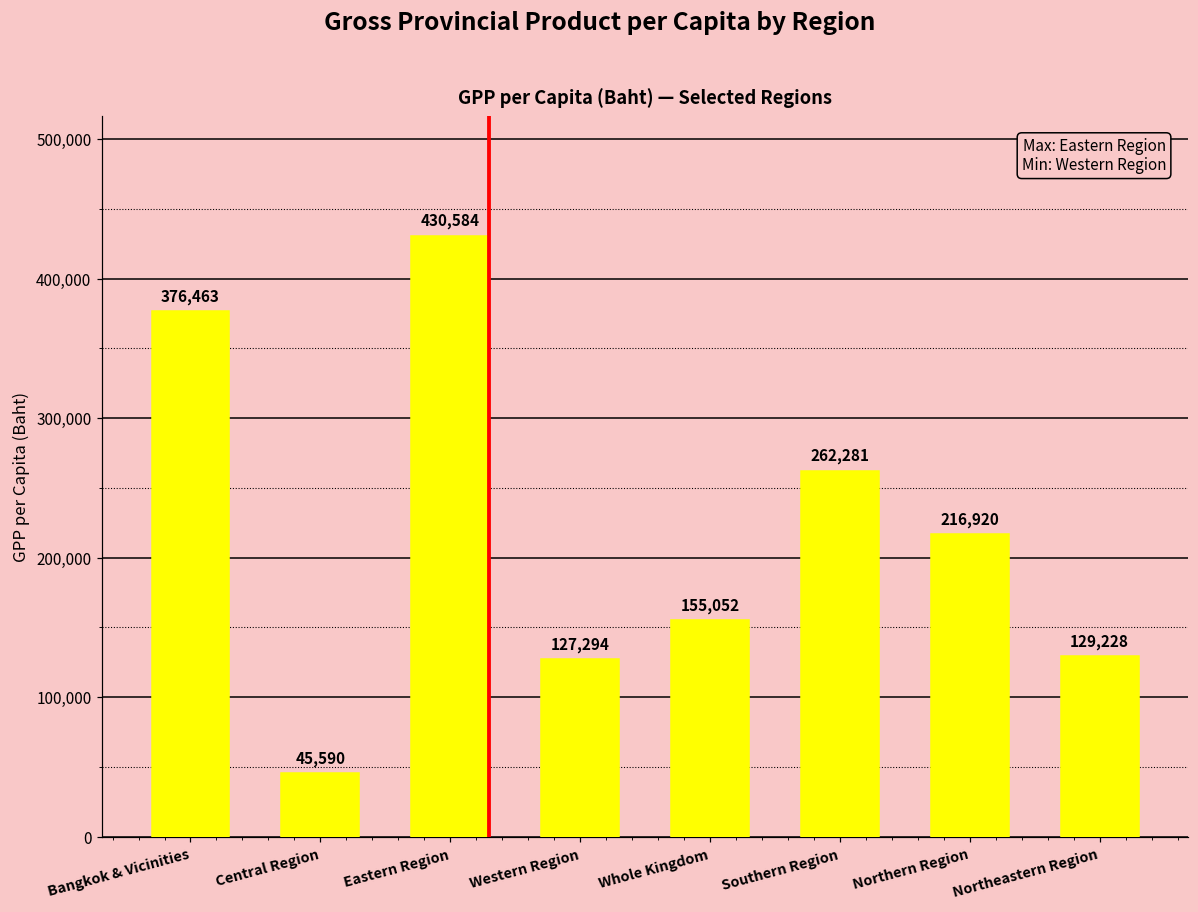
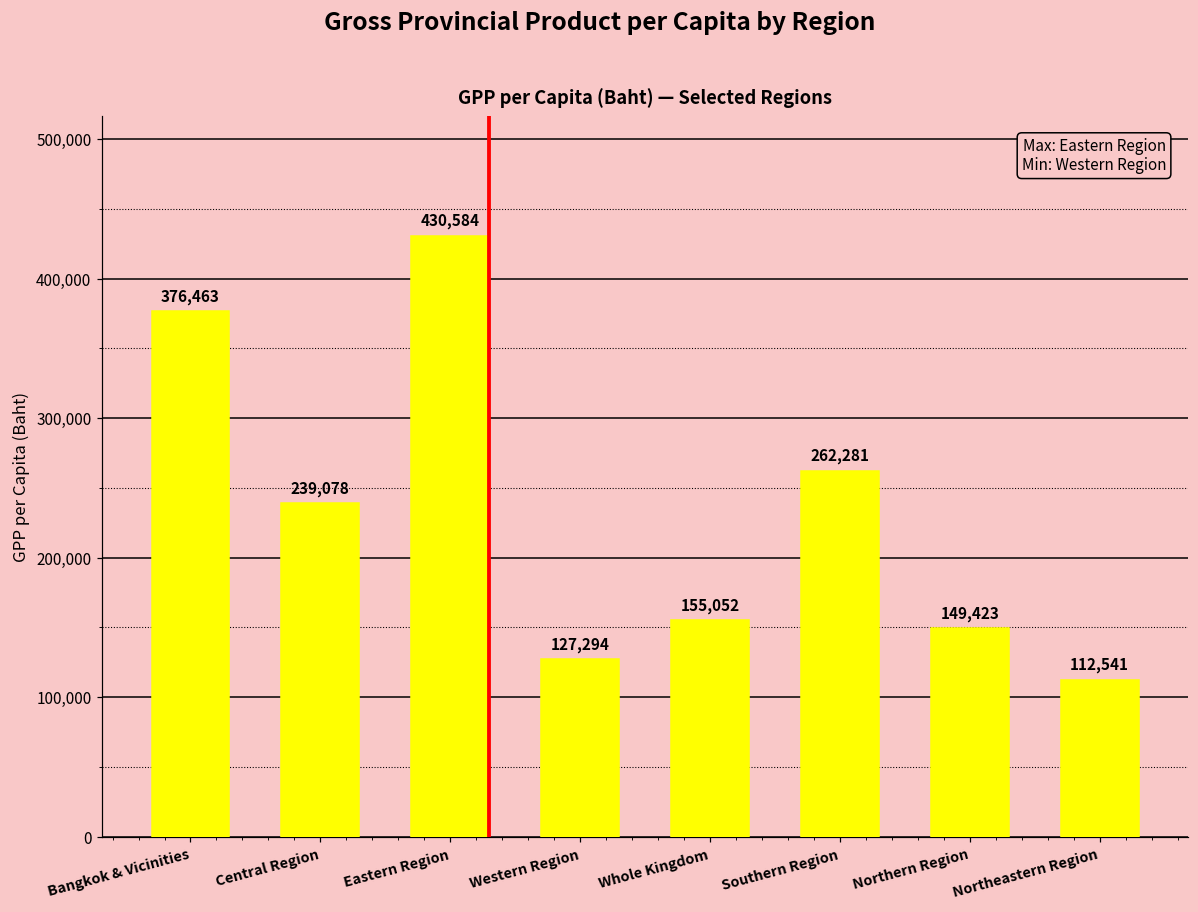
Central Region: 45,590 -> 239,078
Northern Region: 216,920 -> 149,423
Northeastern Region: 129,228 -> 112,541
